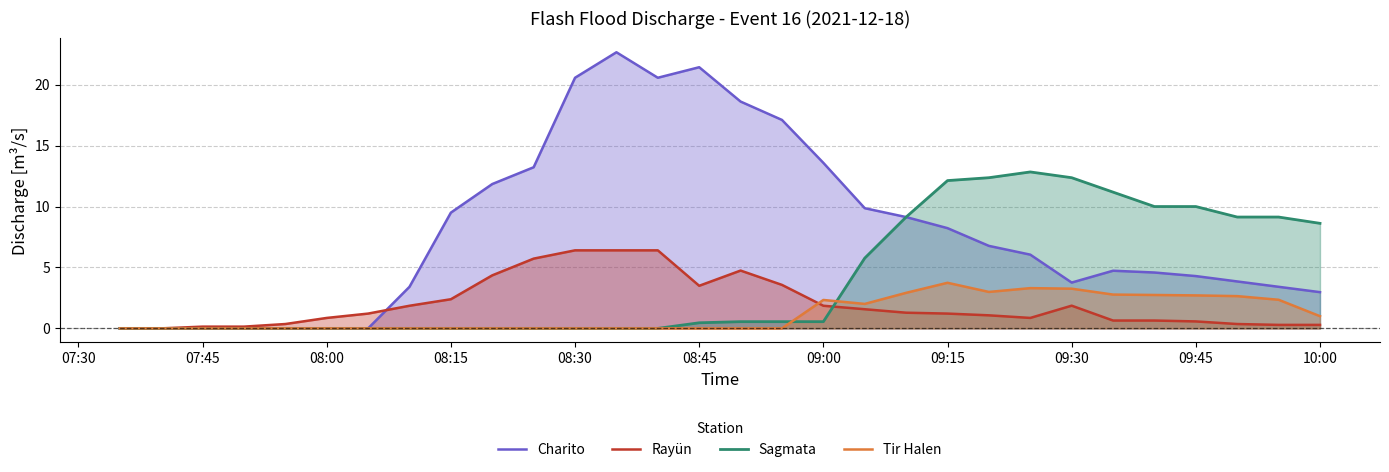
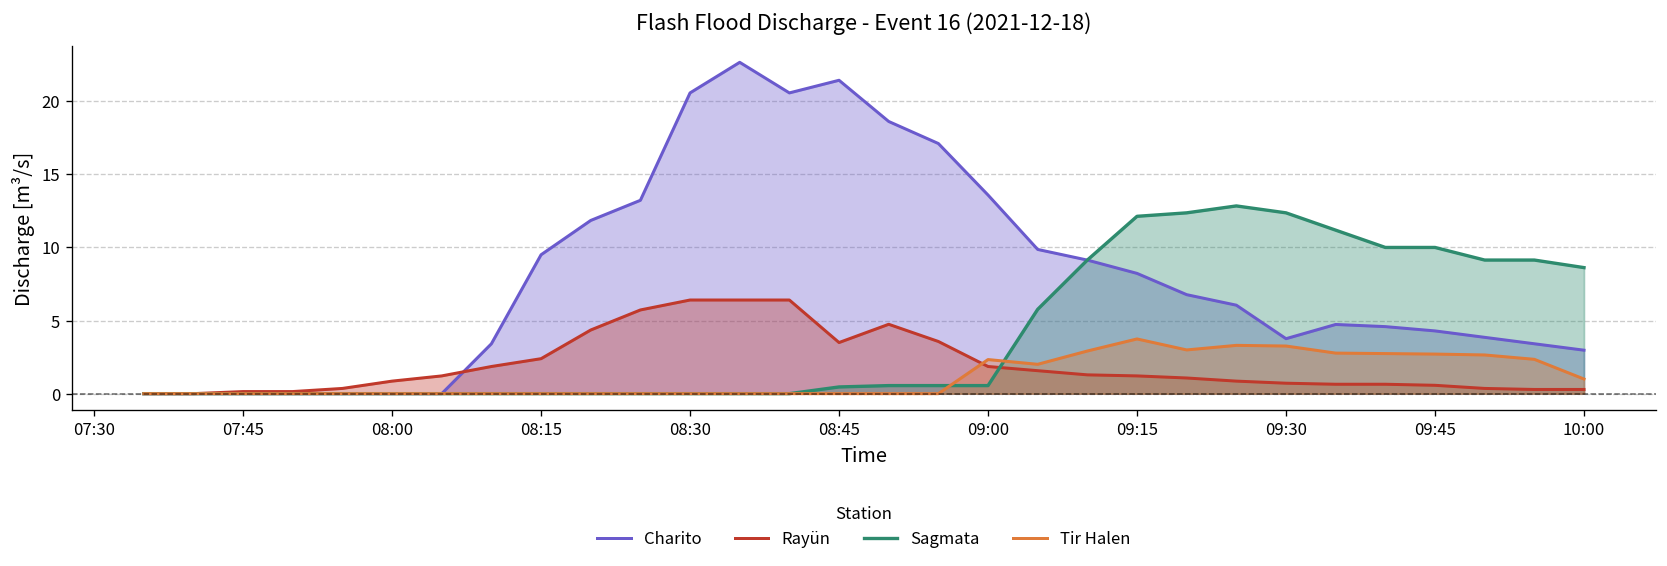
Rayün, 09:30: 1.9 -> 0.7
